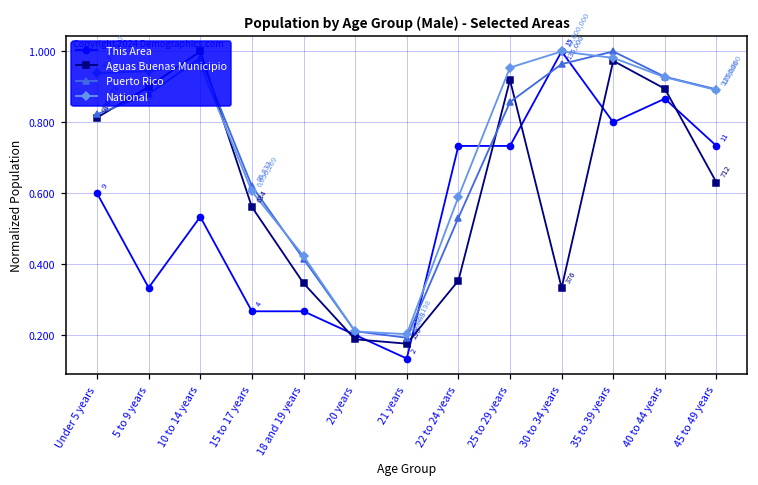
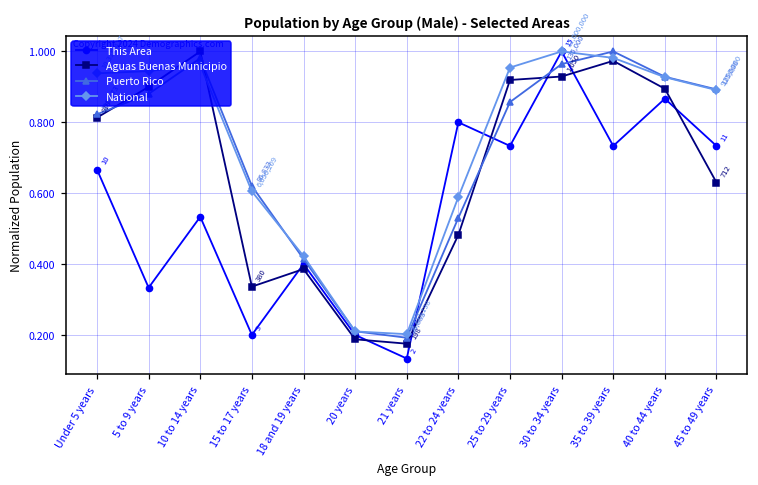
This Area, Under 5 years: 9 -> 10
This Area, 15 to 17 years: 4 -> 3
Aguas Buenas Municipio, 15 to 17 years: 634 -> 380
This Area, 18 and 19 years: 0.27 -> 0.40
Aguas Buenas Municipio, 18 and 19 years: 0.35 -> 0.39
This Area, 22 to 24 years: 0.73 -> 0.80
Aguas Buenas Municipio, 22 to 24 years: 0.35 -> 0.48
Aguas Buenas Municipio, 30 to 34 years: 376 -> 1,050
This Area, 35 to 39 years: 0.80 -> 0.73
